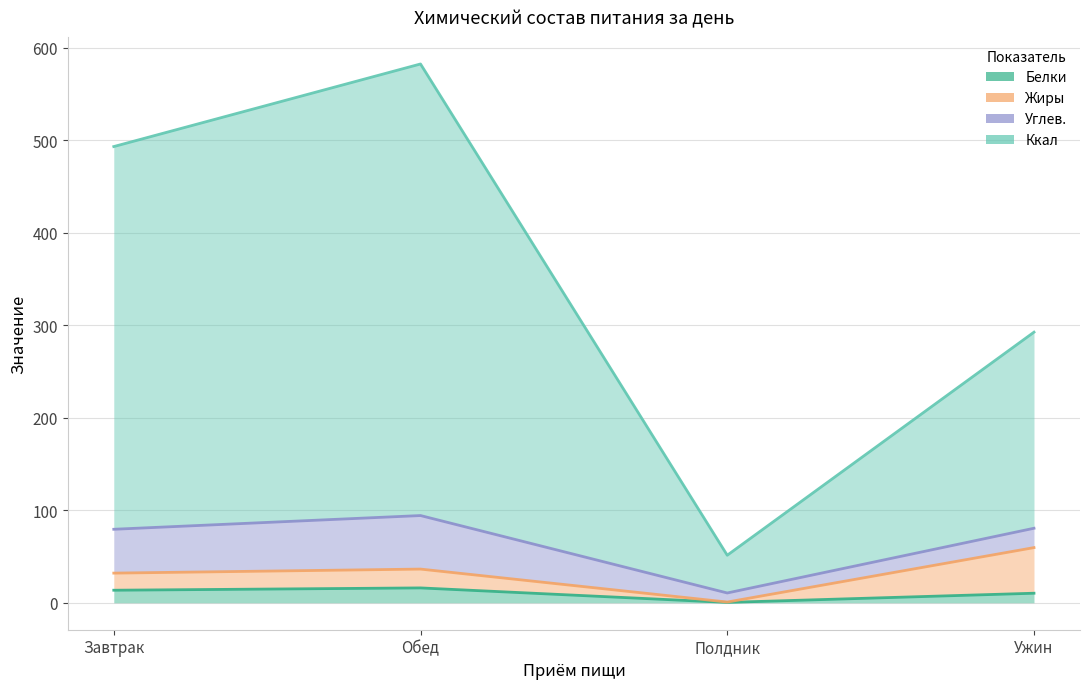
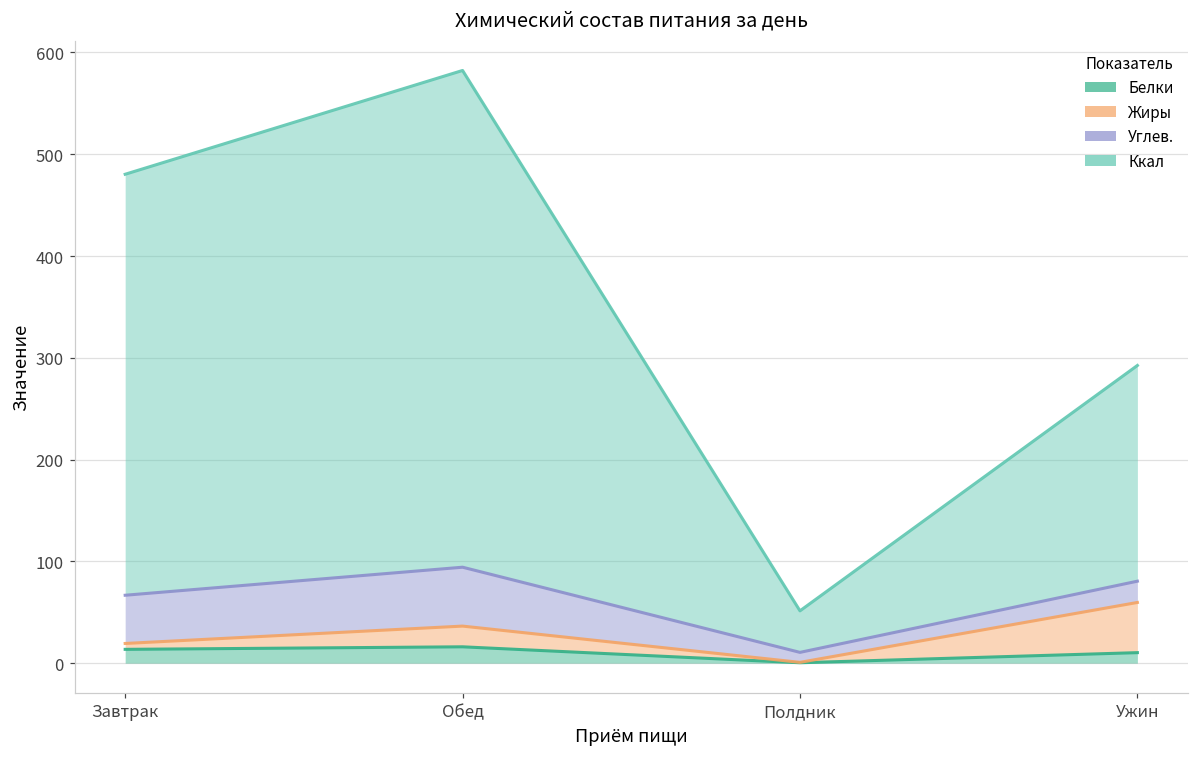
Жиры, Завтрак: 20 -> 10
